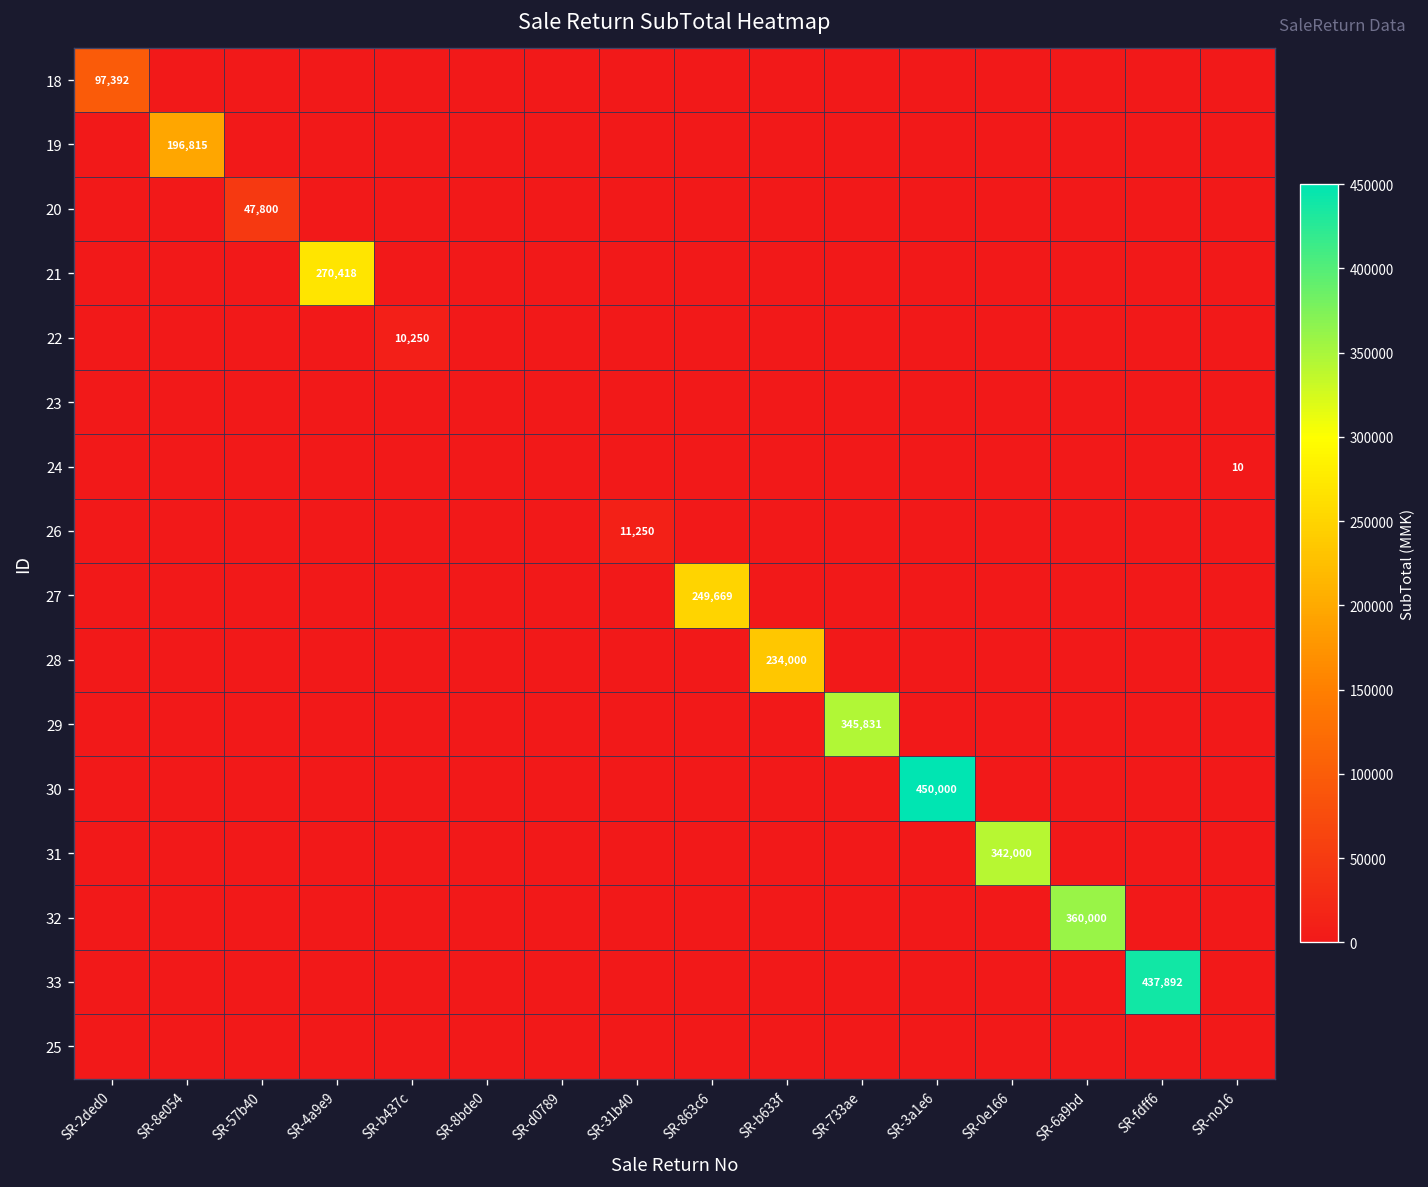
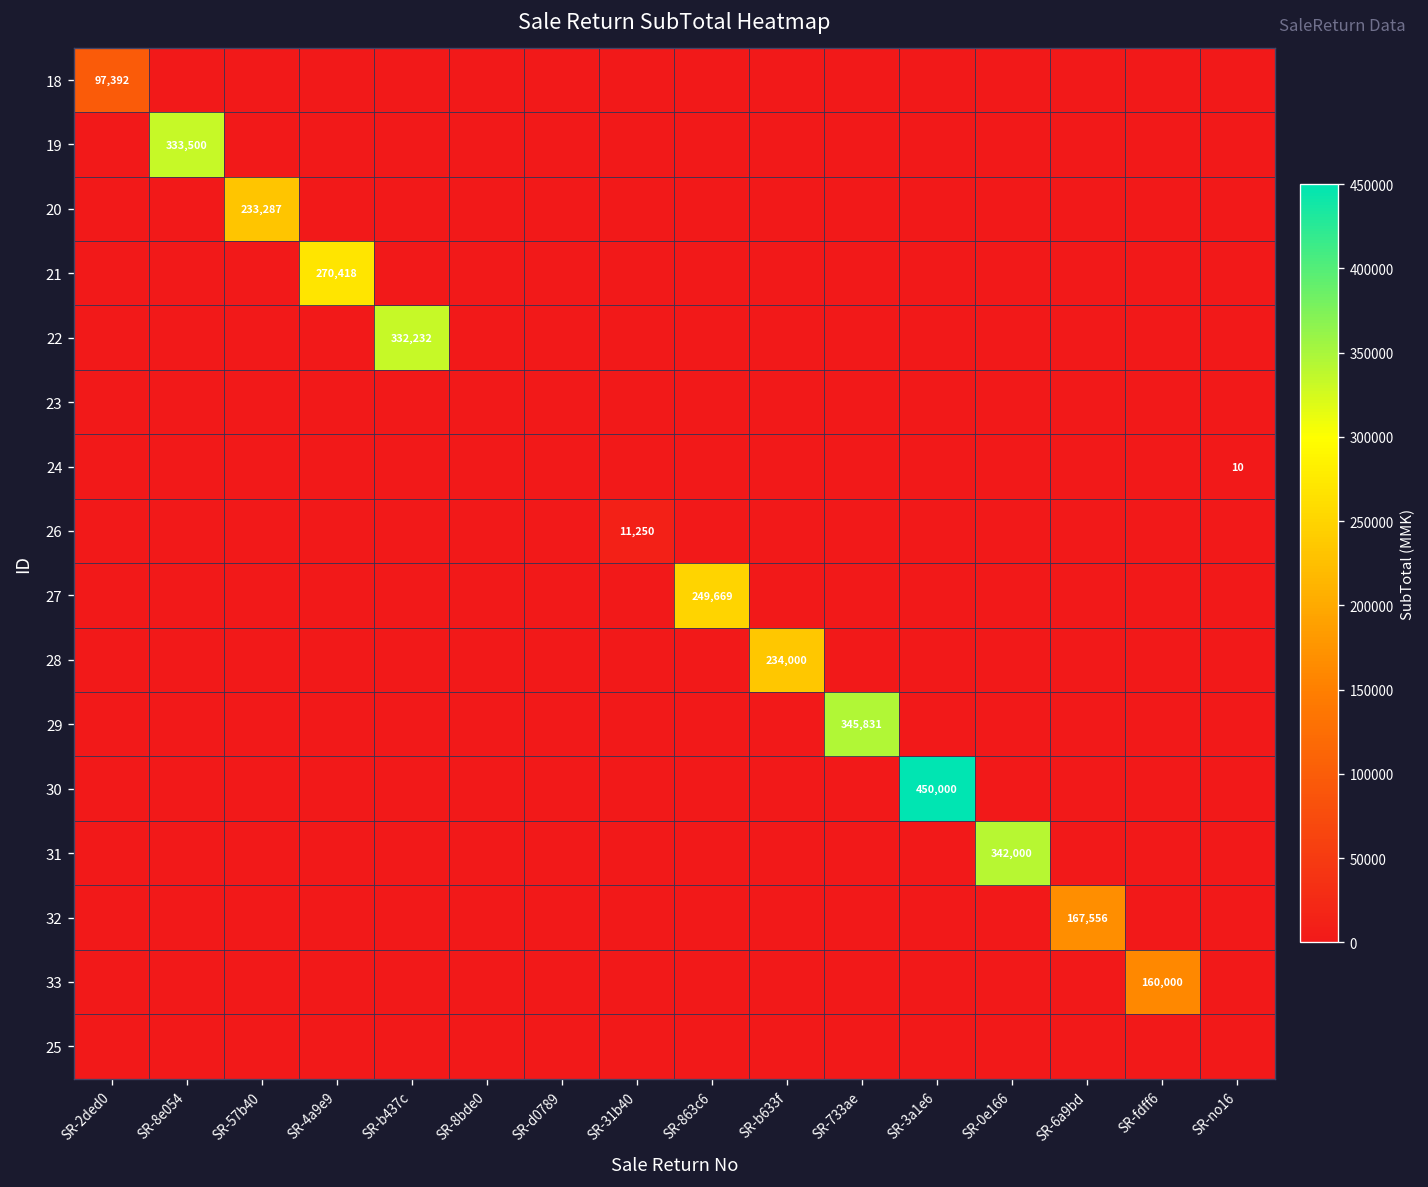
19, SR-8e054: 196,815 -> 333,500
20, SR-57b40: 47,800 -> 233,287
22, SR-b437c: 10,250 -> 332,232
32, SR-6a9bd: 360,000 -> 167,556
33, SR-fdff6: 437,892 -> 160,000
